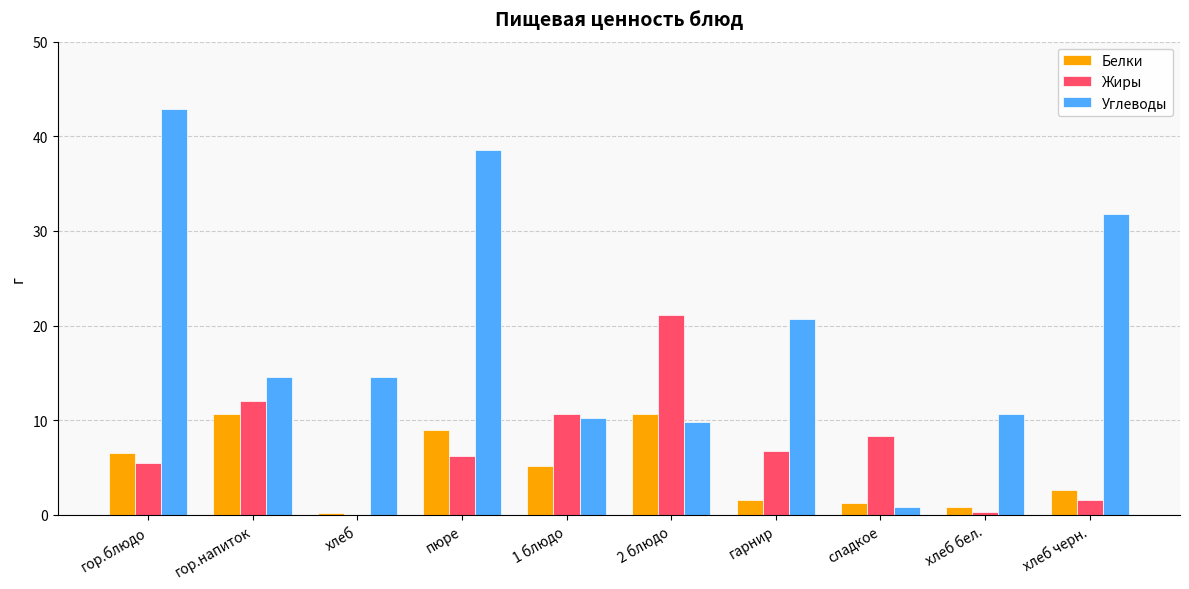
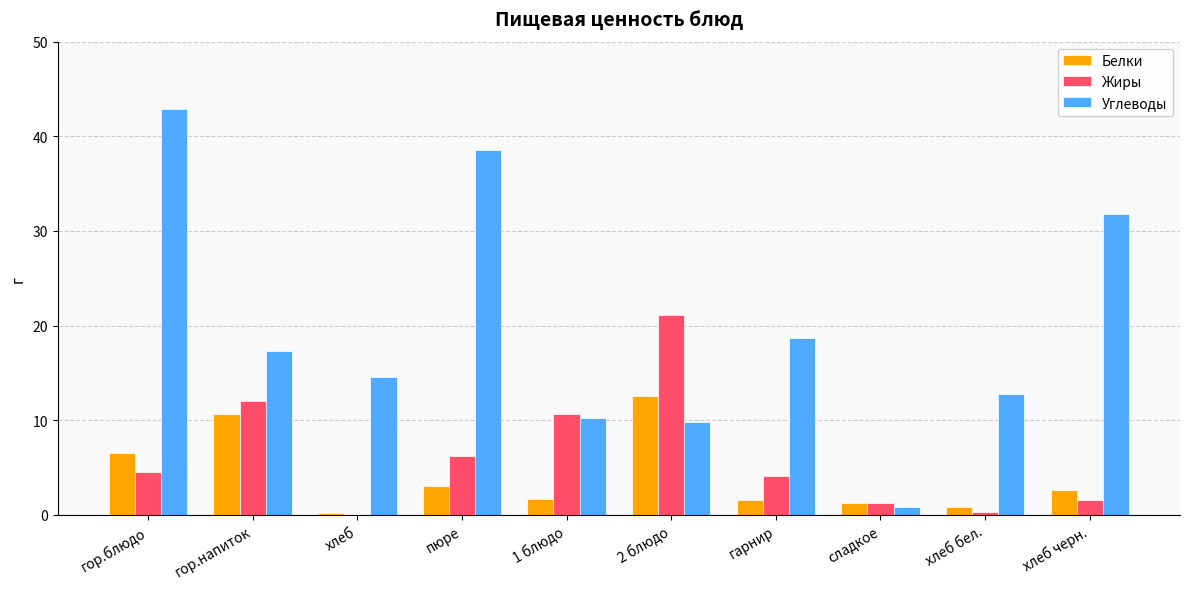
Жиры, гор.блюдо: 5.5 -> 4.5
Углеводы, гор.напиток: 15 -> 17
Белки, пюре: 9 -> 3
Белки, 1 блюдо: 5 -> 2
Белки, 2 блюдо: 11 -> 13
Жиры, гарнир: 7 -> 4
Углеводы, гарнир: 21 -> 19
Жиры, сладкое: 8 -> 1
Углеводы, хлеб бел.: 11 -> 13
